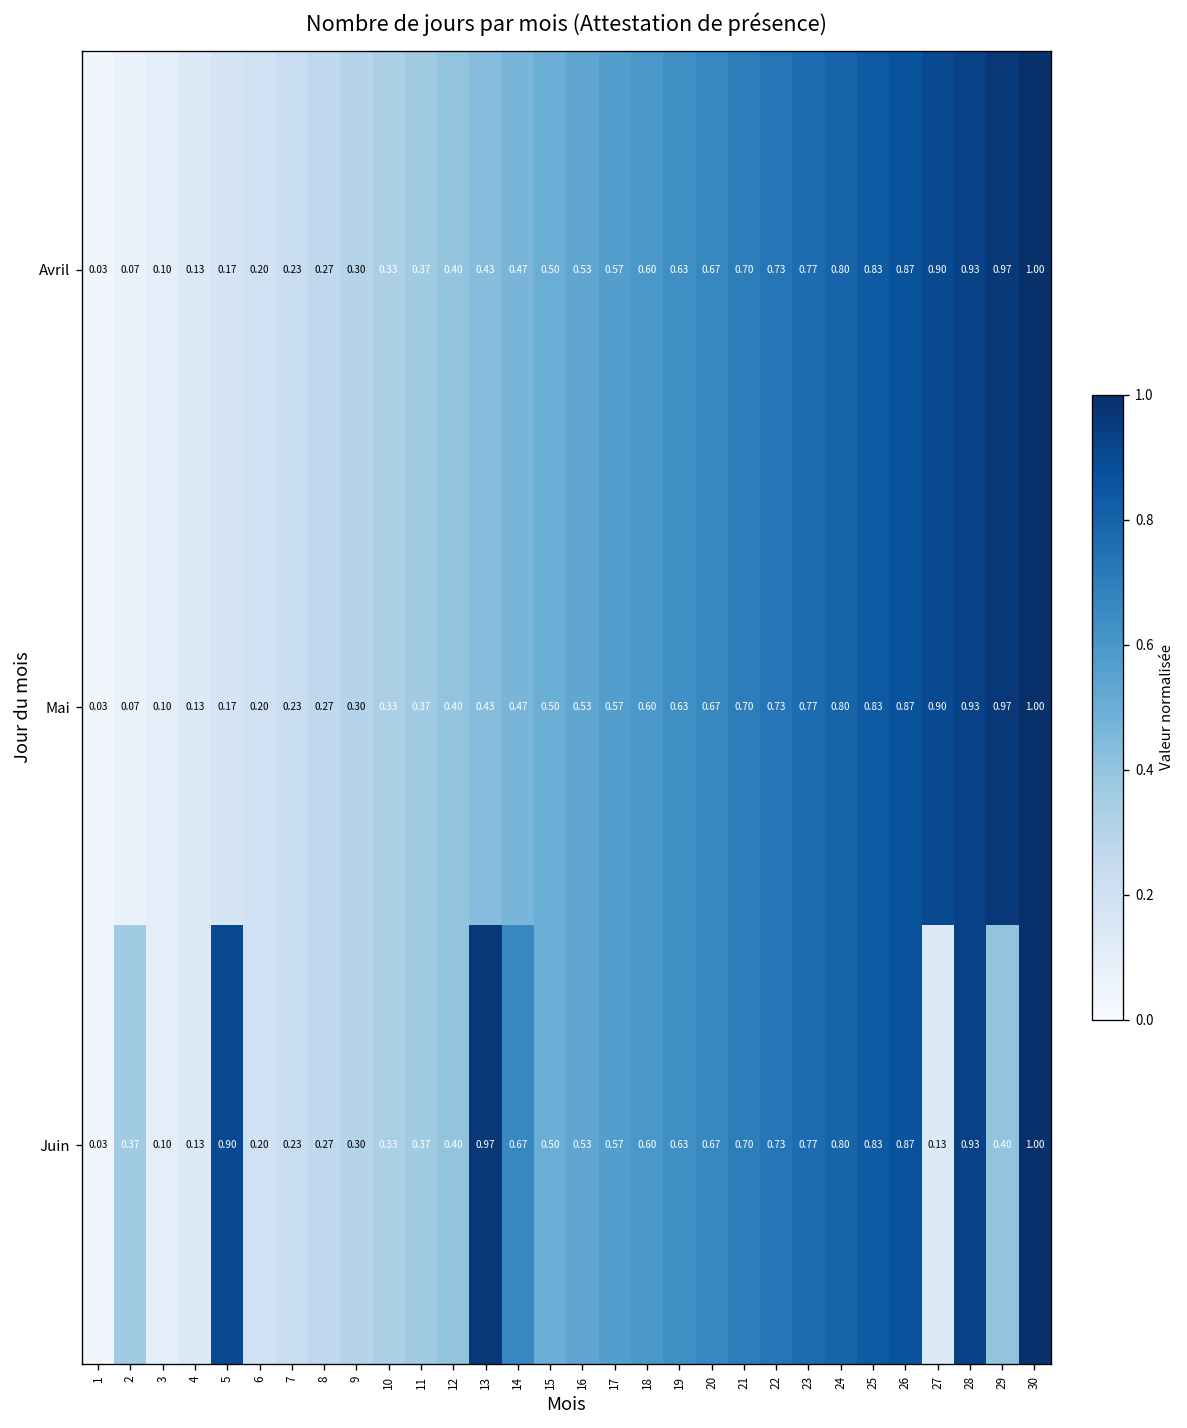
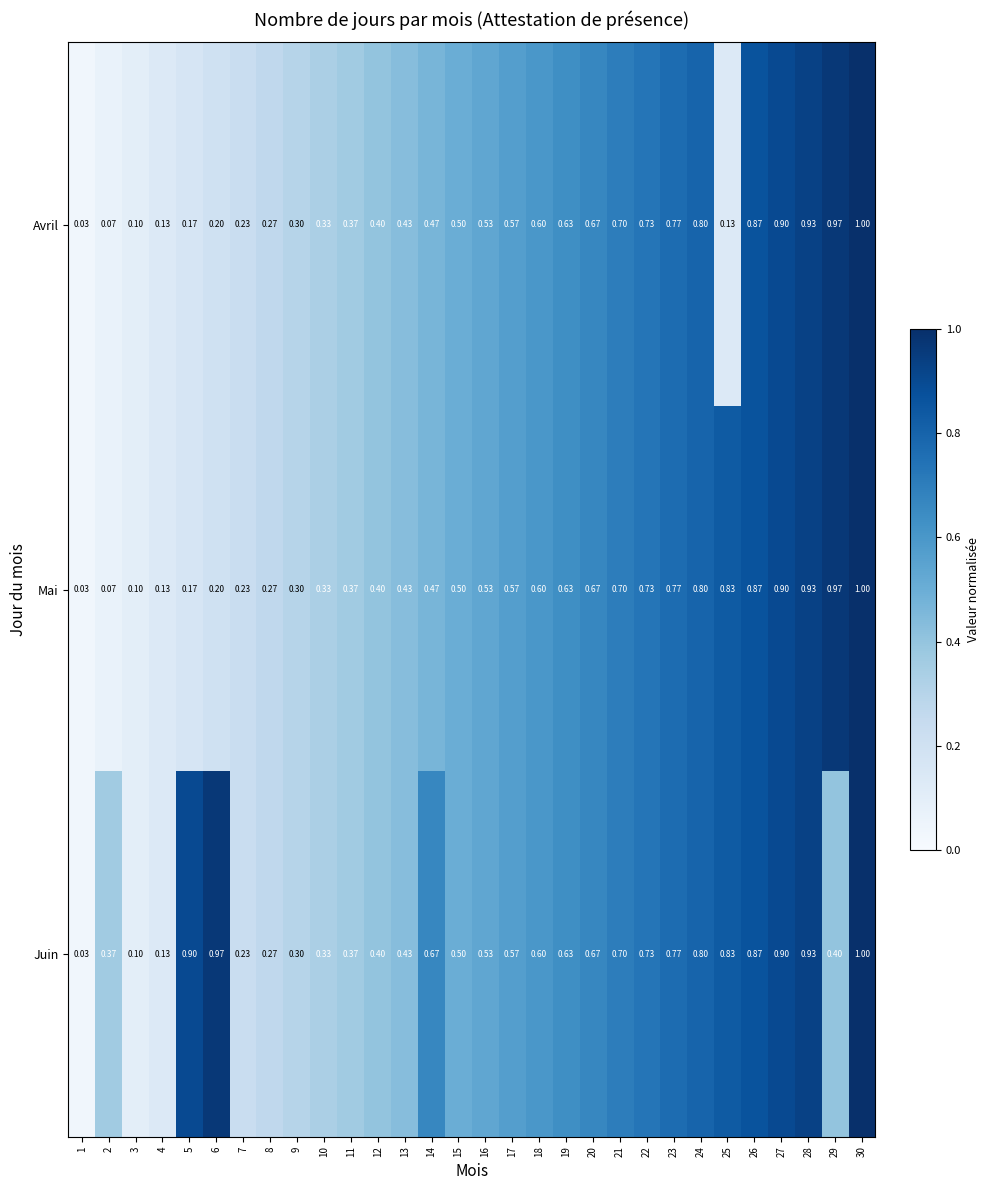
Avril, 25: 0.83 -> 0.13
Juin, 6: 0.20 -> 0.97
Juin, 13: 0.97 -> 0.43
Juin, 27: 0.13 -> 0.90
